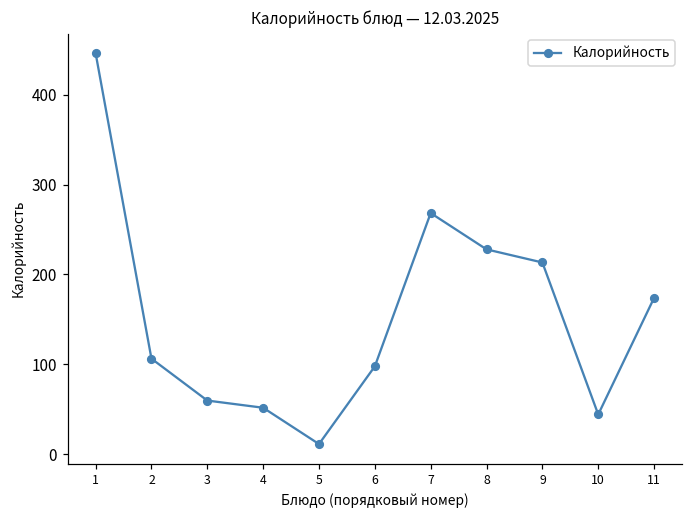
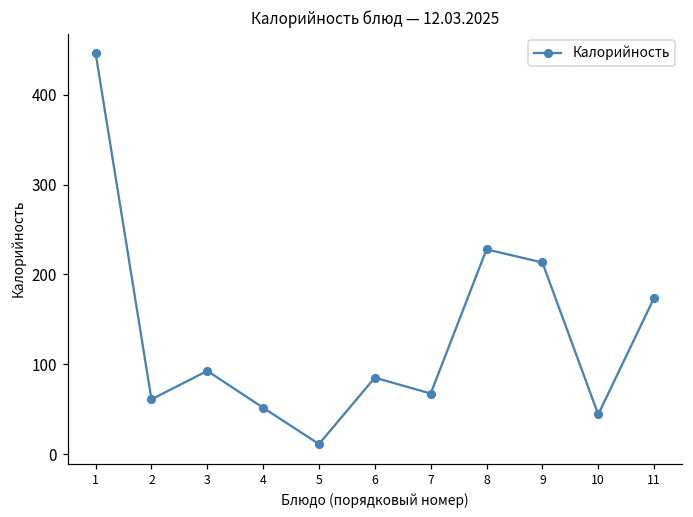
2: 110 -> 60
3: 60 -> 90
6: 100 -> 90
7: 270 -> 70
